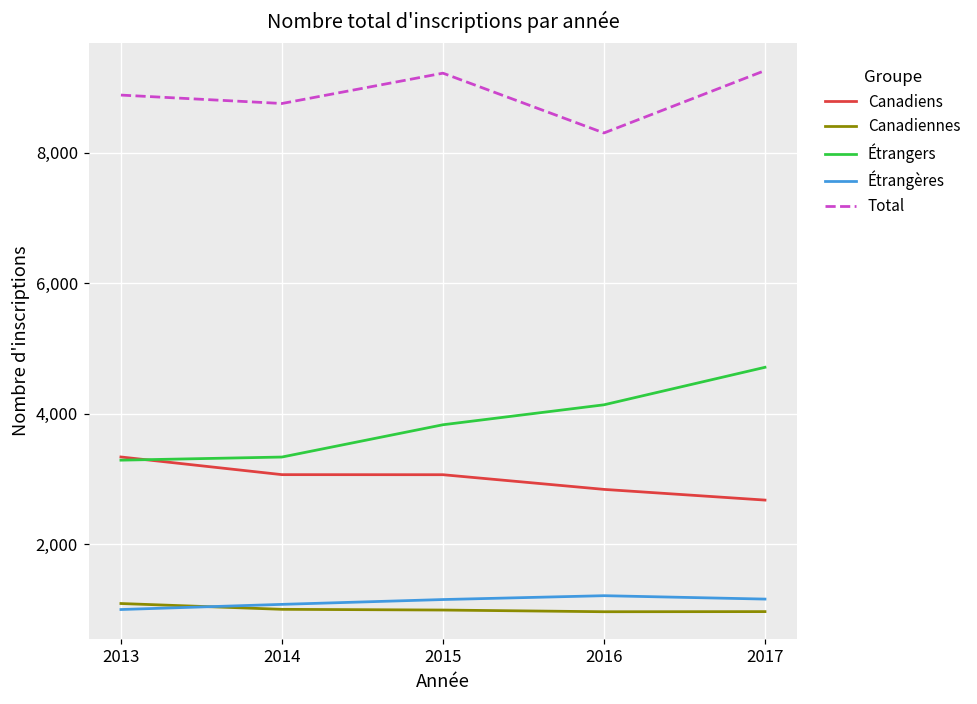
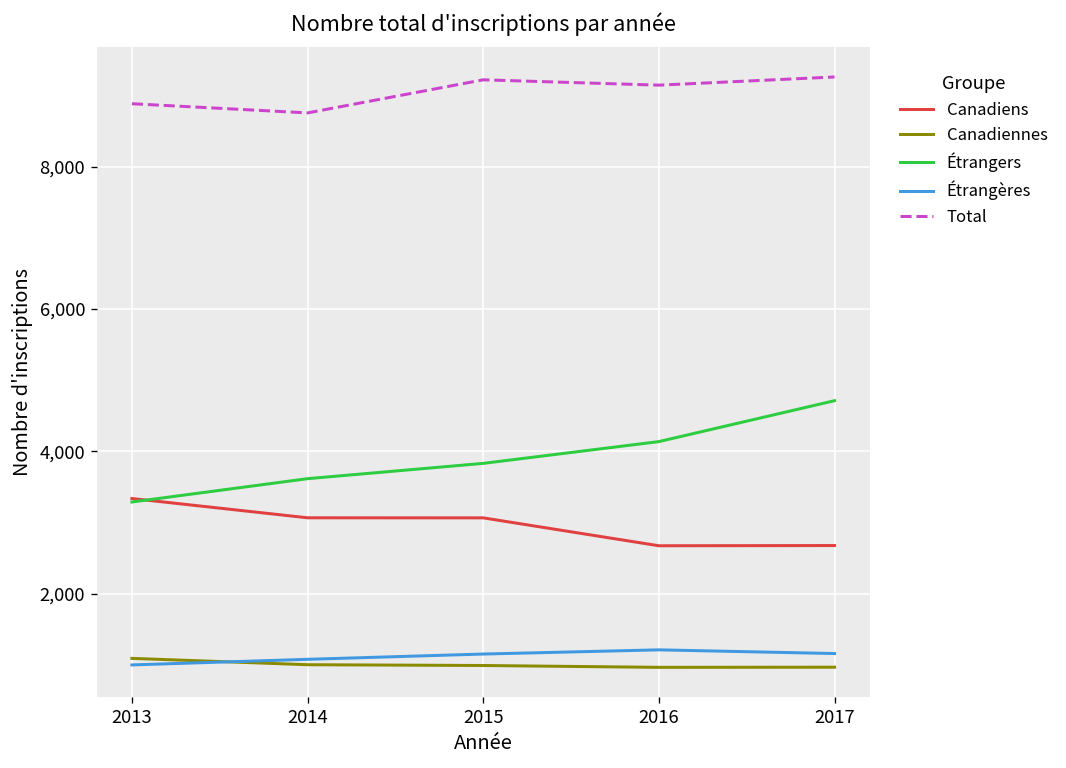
Étrangers, 2014: 3,300 -> 3,600
Canadiens, 2016: 2,800 -> 2,700
Total, 2016: 8,300 -> 9,100
